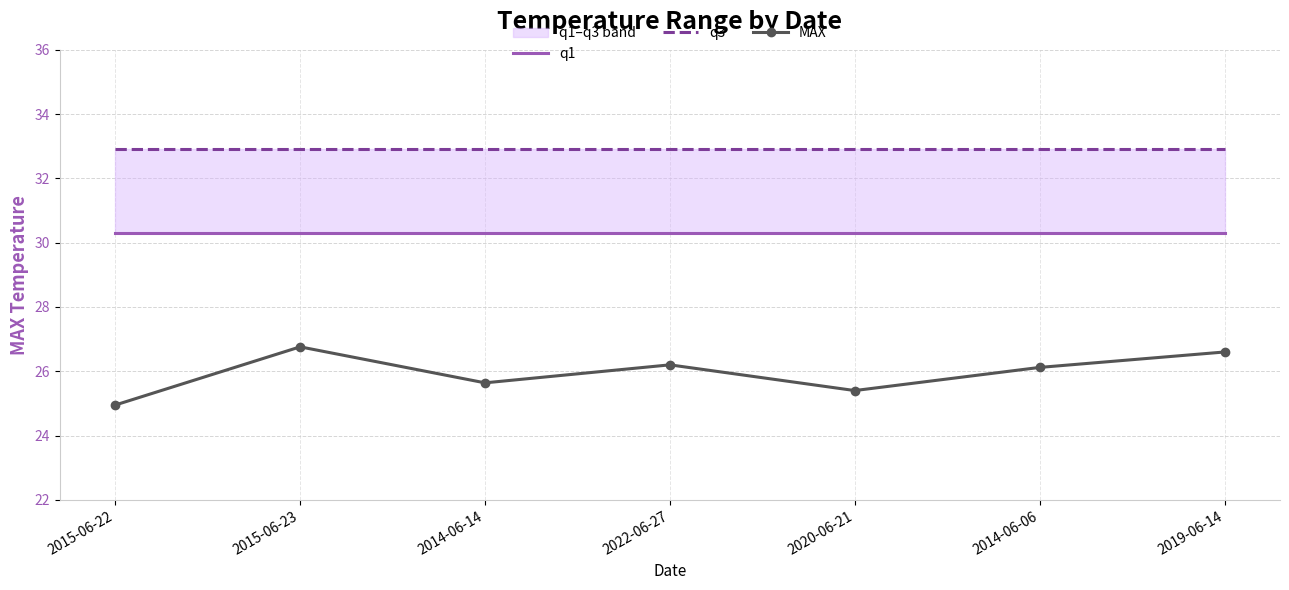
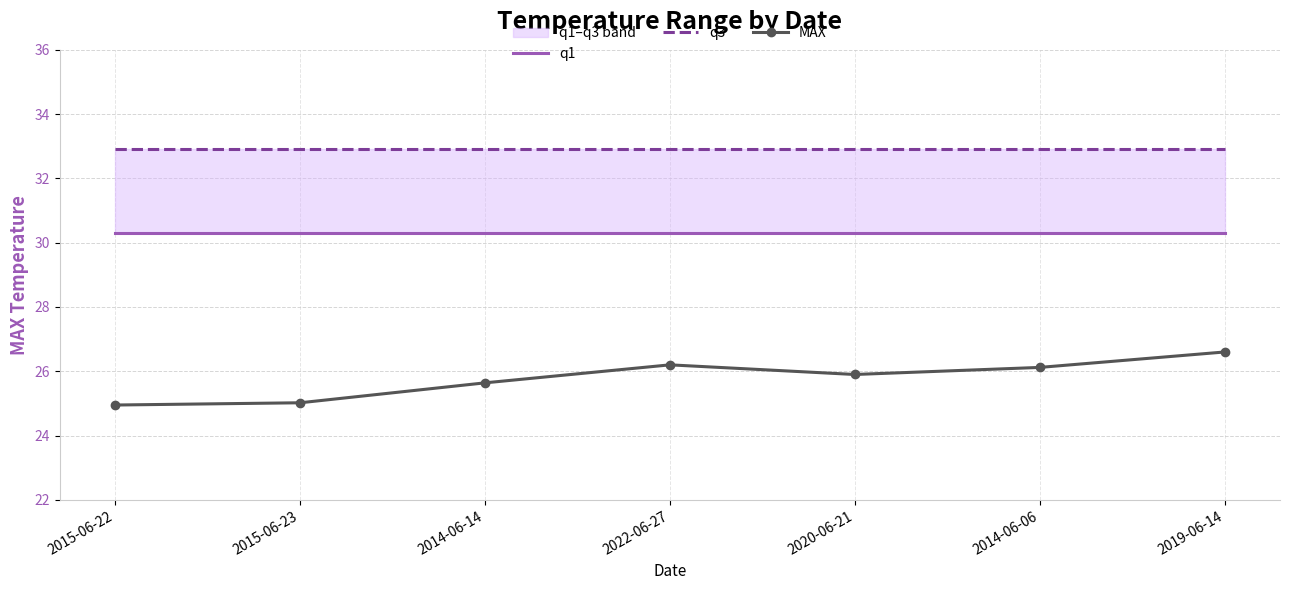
MAX, 2015-06-23: 26.8 -> 25.0
MAX, 2020-06-21: 25.4 -> 25.9
